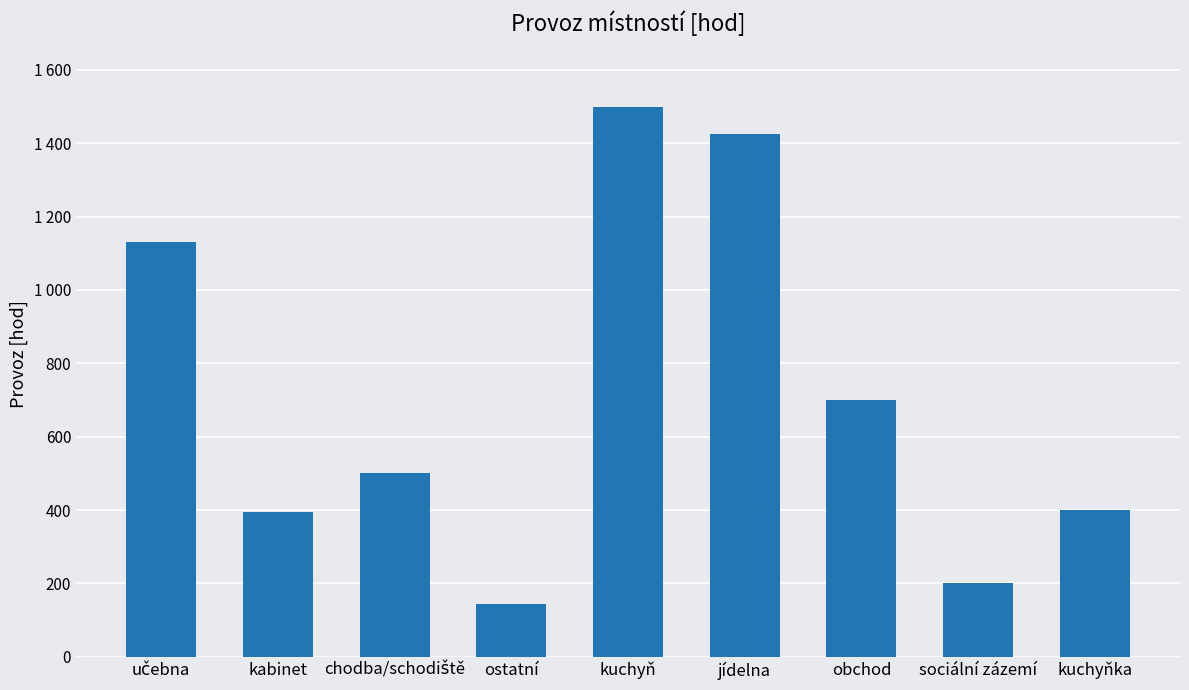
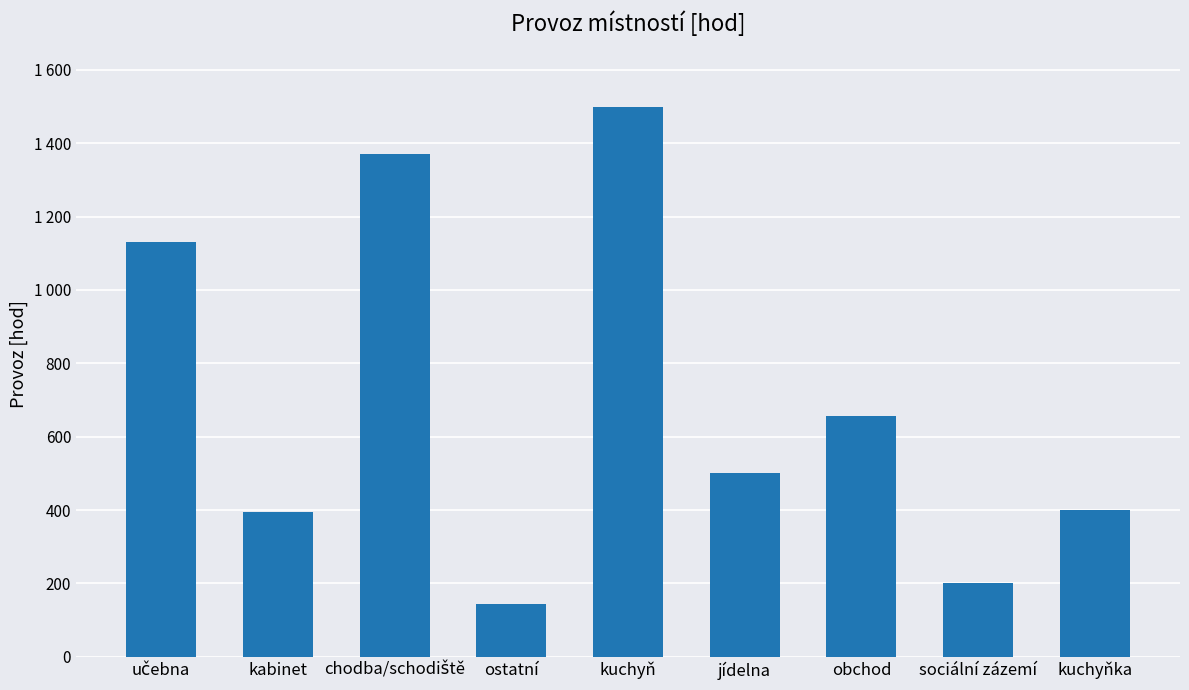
chodba/schodiště: 500 -> 1370
jídelna: 1430 -> 500
obchod: 700 -> 660
